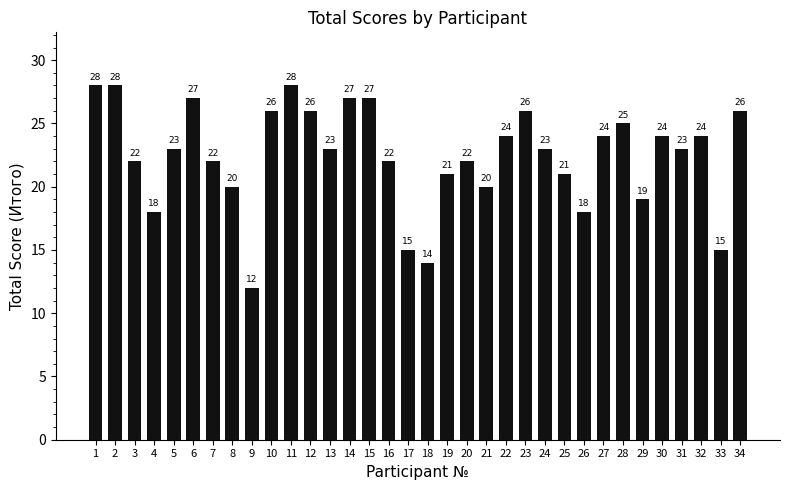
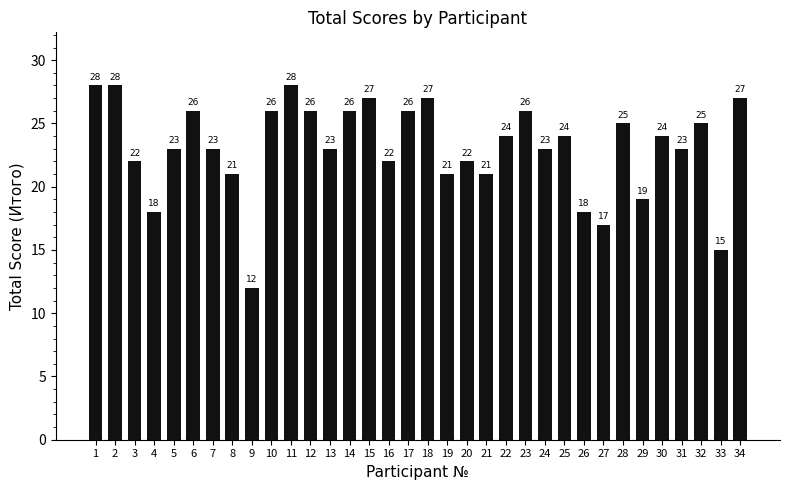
6: 27 -> 26
7: 22 -> 23
8: 20 -> 21
14: 27 -> 26
17: 15 -> 26
18: 14 -> 27
21: 20 -> 21
25: 21 -> 24
27: 24 -> 17
32: 24 -> 25
34: 26 -> 27
